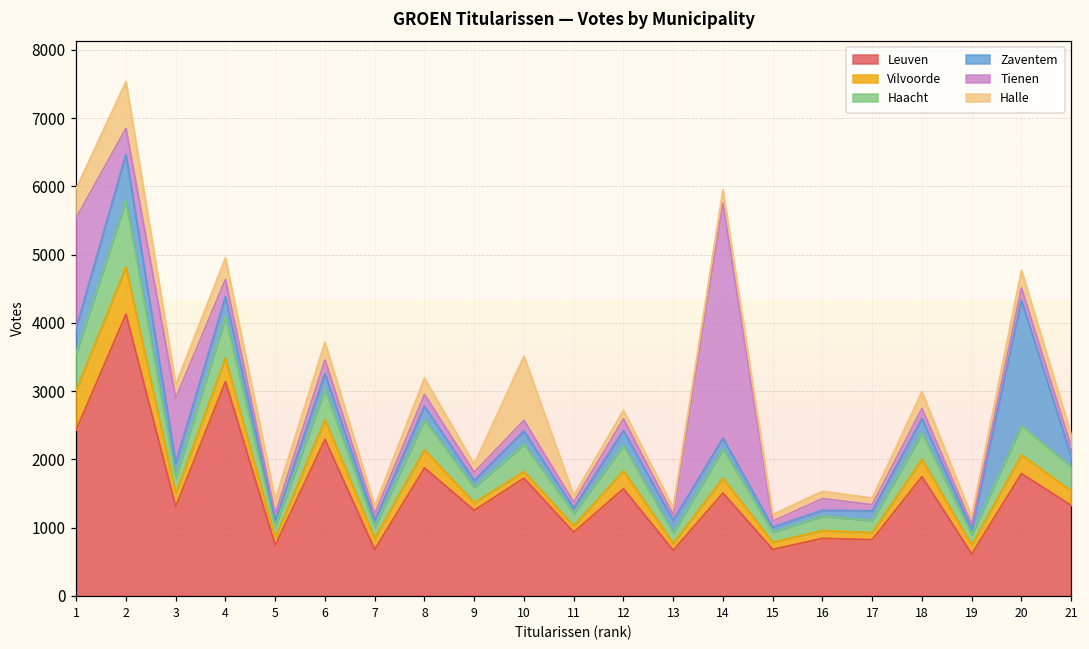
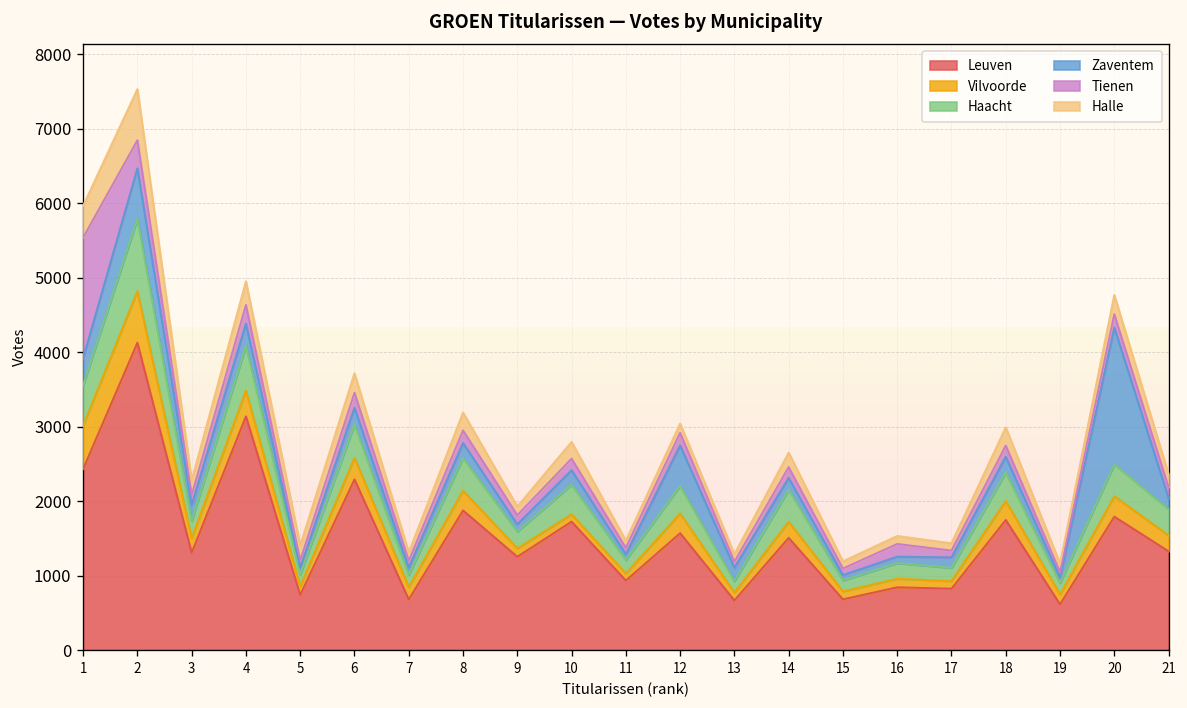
Tienen, 3: 900 -> 100
Halle, 10: 900 -> 200
Zaventem, 12: 200 -> 500
Tienen, 14: 3400 -> 100
